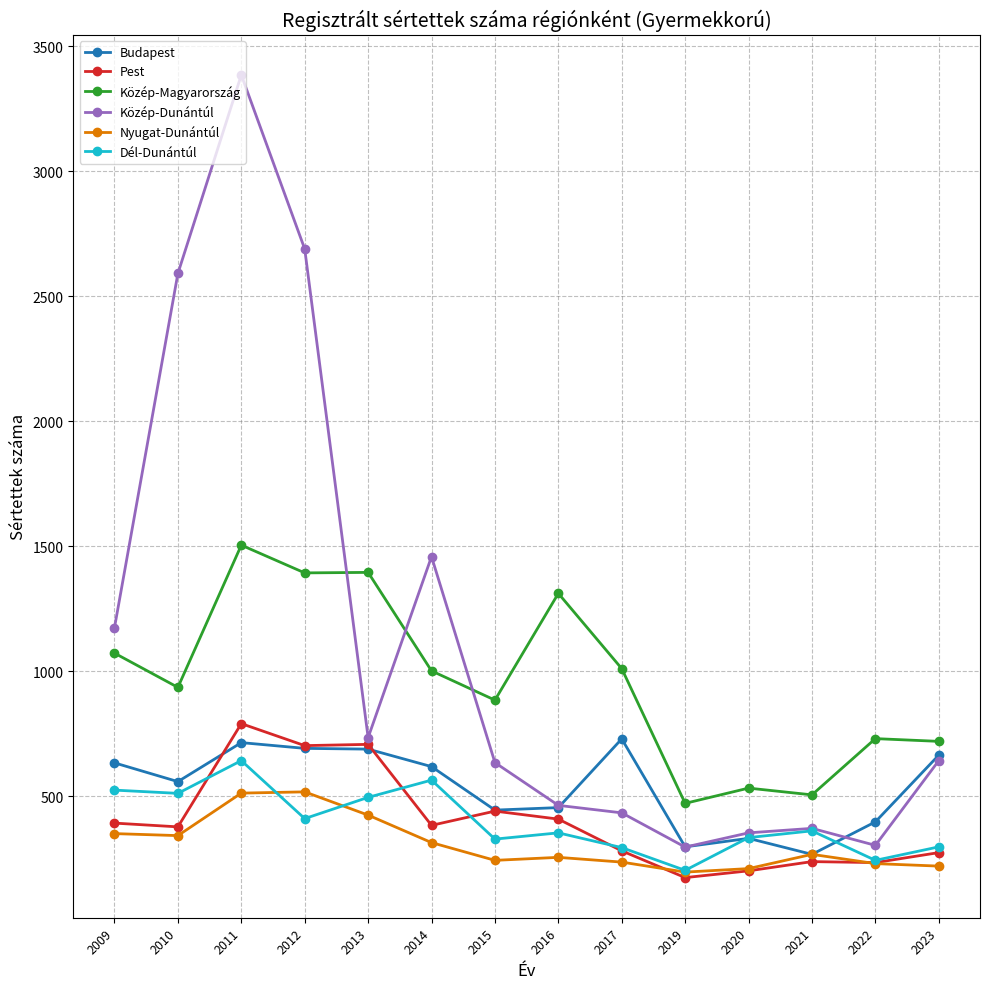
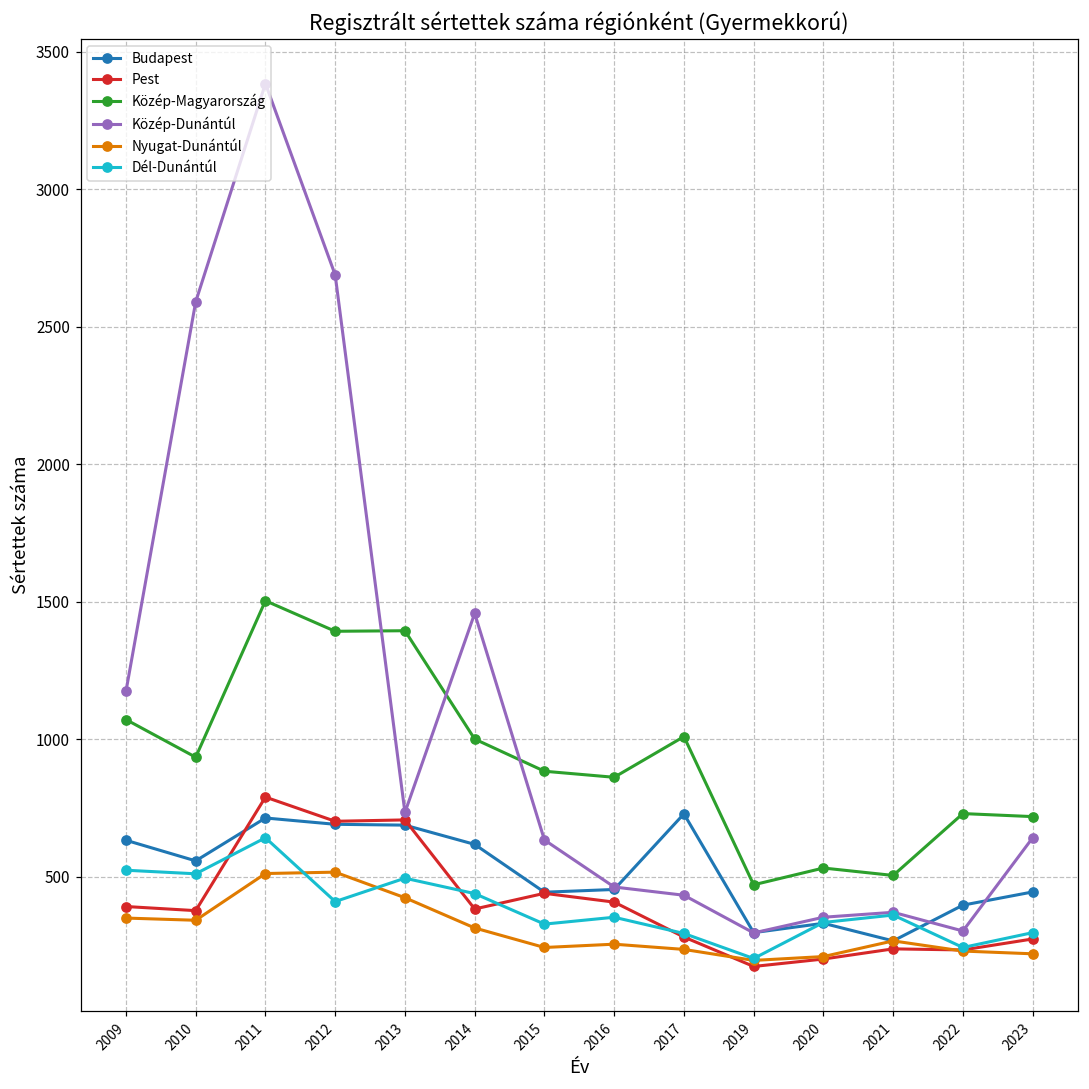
Dél-Dunántúl, 2014: 560 -> 440
Közép-Magyarország, 2016: 1310 -> 860
Budapest, 2023: 660 -> 450
